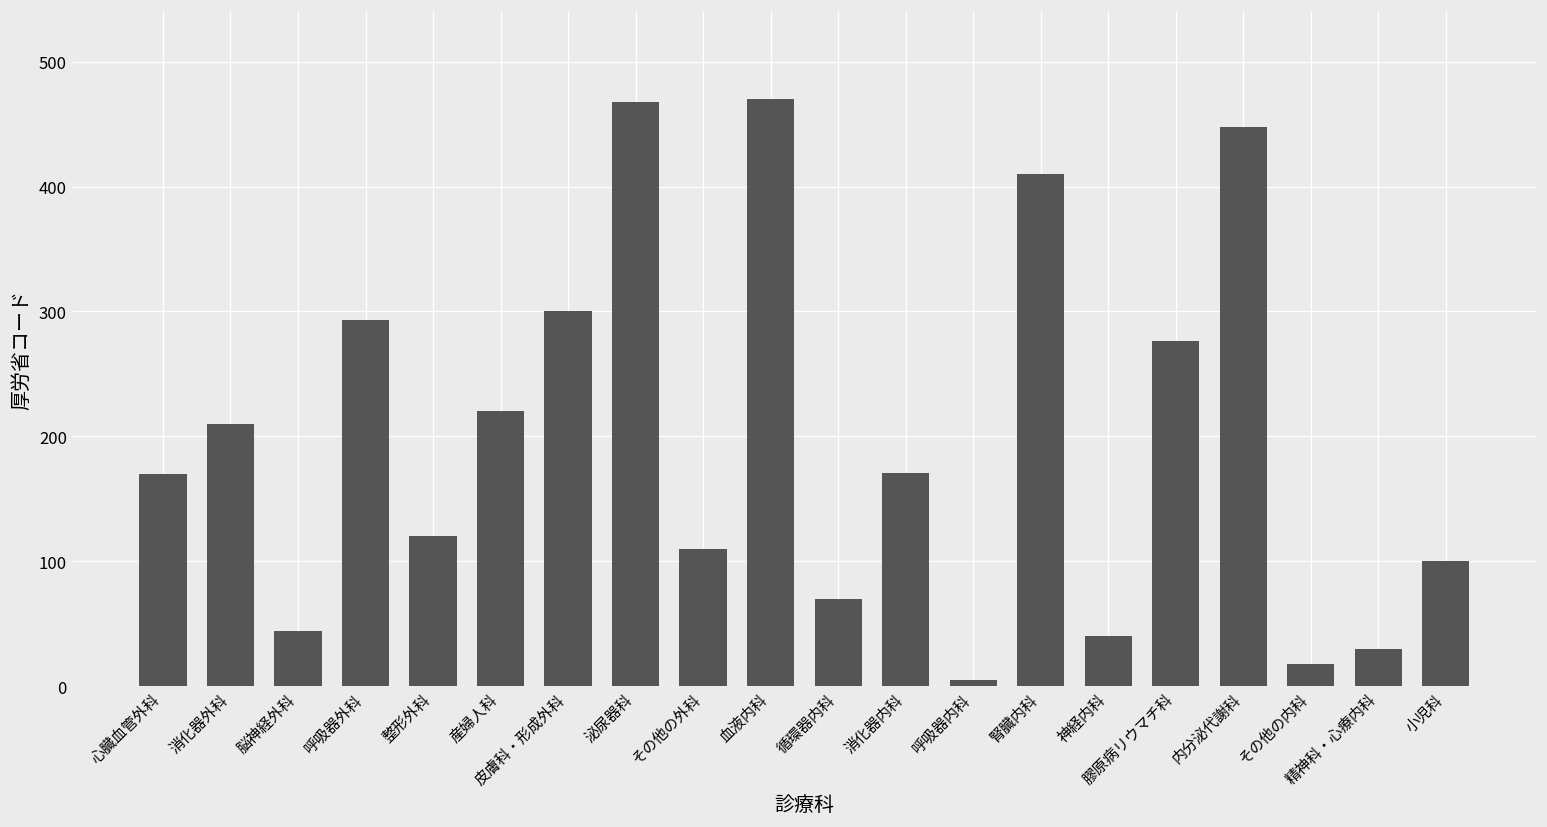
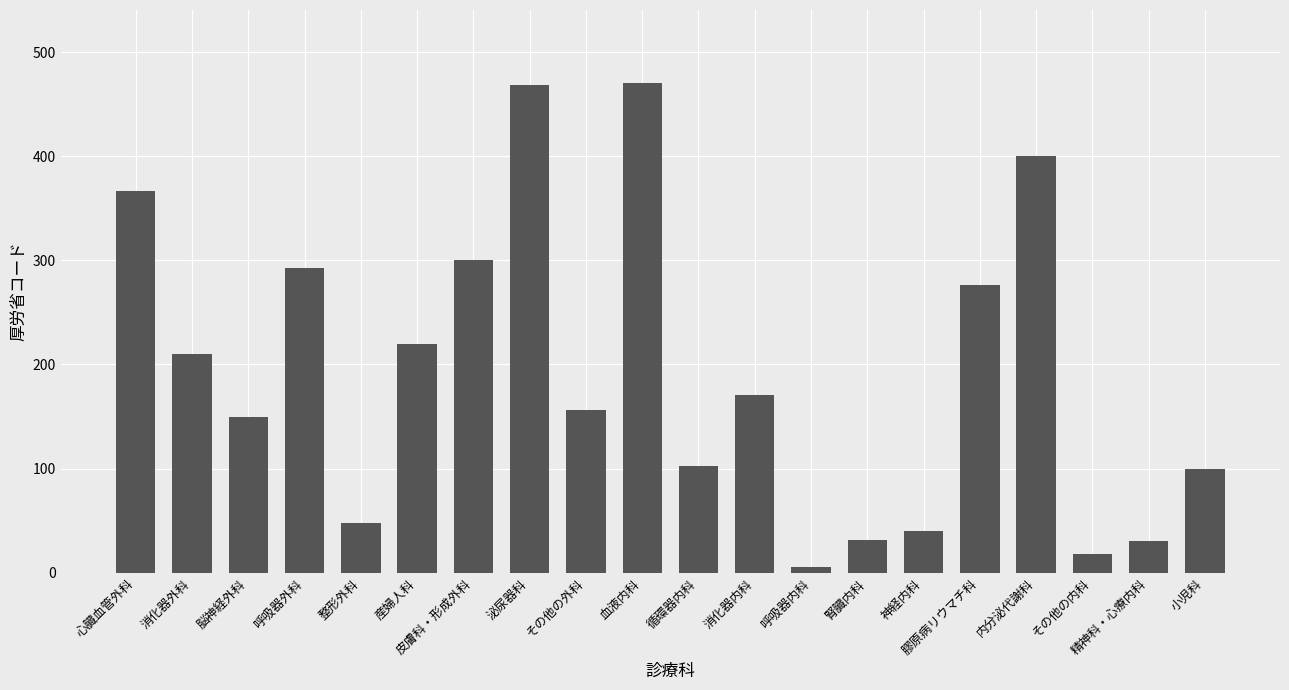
心臓血管外科: 170 -> 367
脳神経外科: 44 -> 150
整形外科: 120 -> 48
その他の外科: 110 -> 156
循環器内科: 70 -> 102
腎臓内科: 410 -> 31
内分泌代謝科: 448 -> 400
